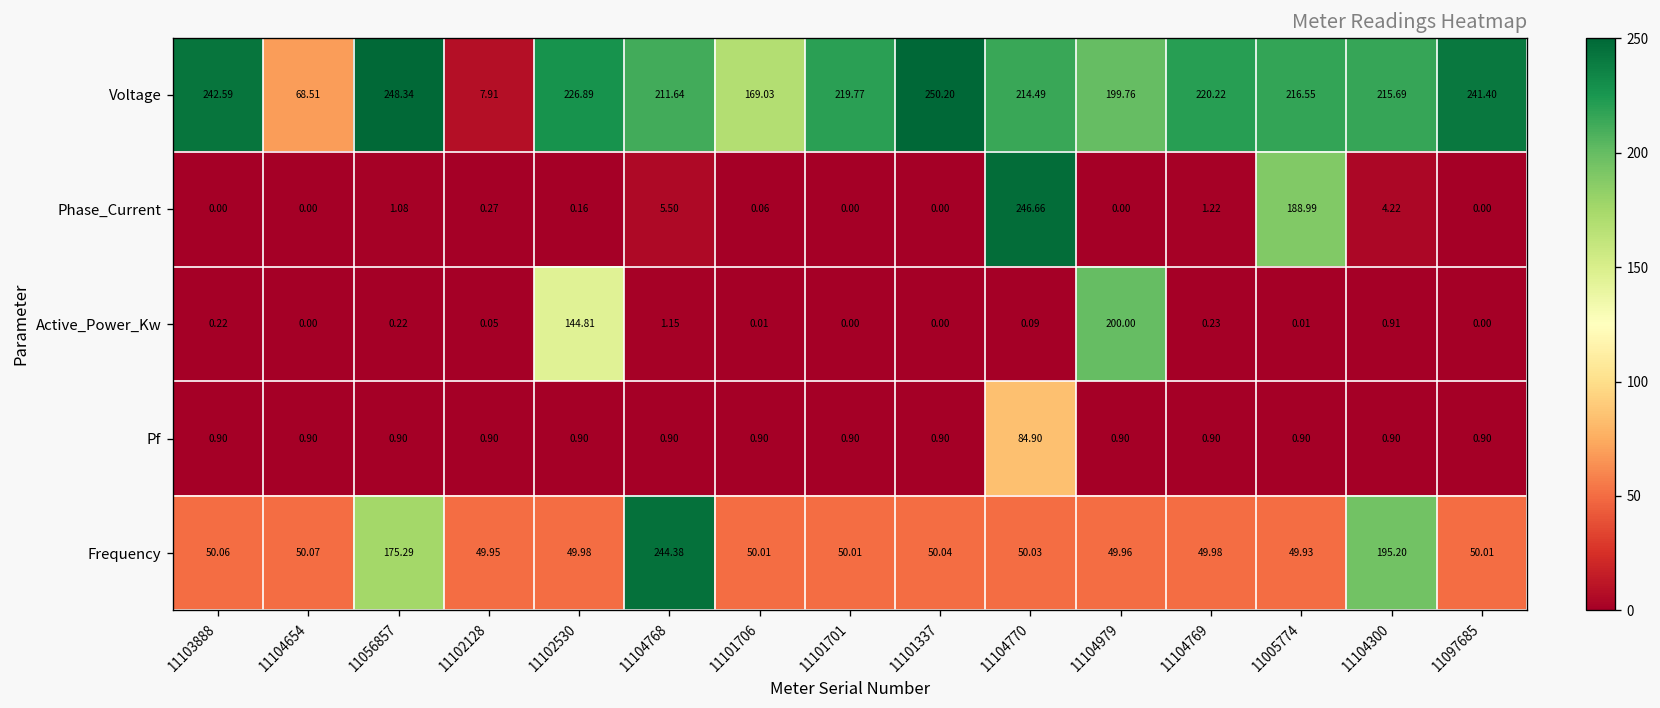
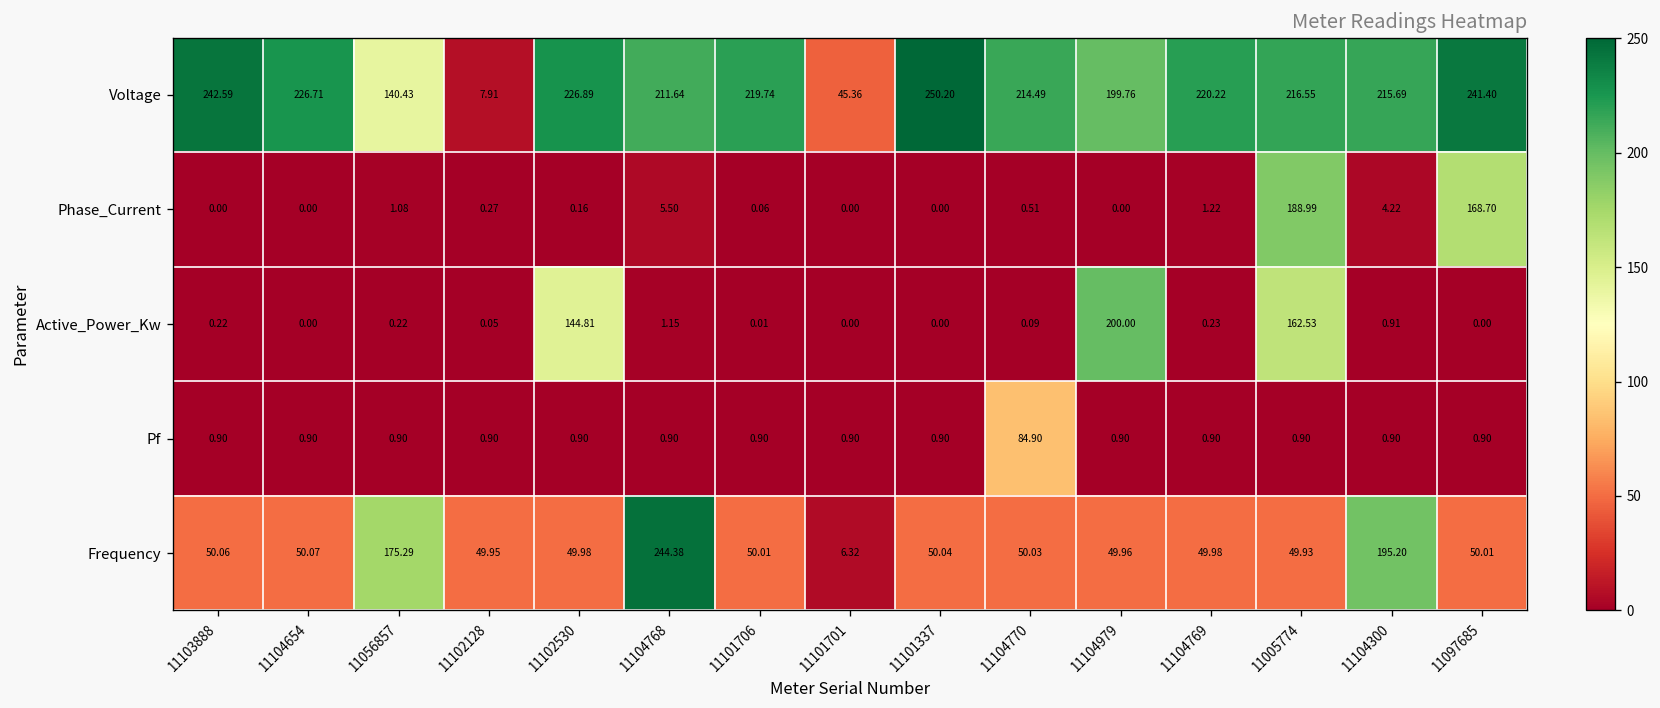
Voltage, 11104654: 68.51 -> 226.71
Voltage, 11056857: 248.34 -> 140.43
Voltage, 11101706: 169.03 -> 219.74
Voltage, 11101701: 219.77 -> 45.36
Phase_Current, 11104770: 246.66 -> 0.51
Phase_Current, 11097685: 0.00 -> 168.70
Active_Power_Kw, 11005774: 0.01 -> 162.53
Frequency, 11101701: 50.01 -> 6.32
